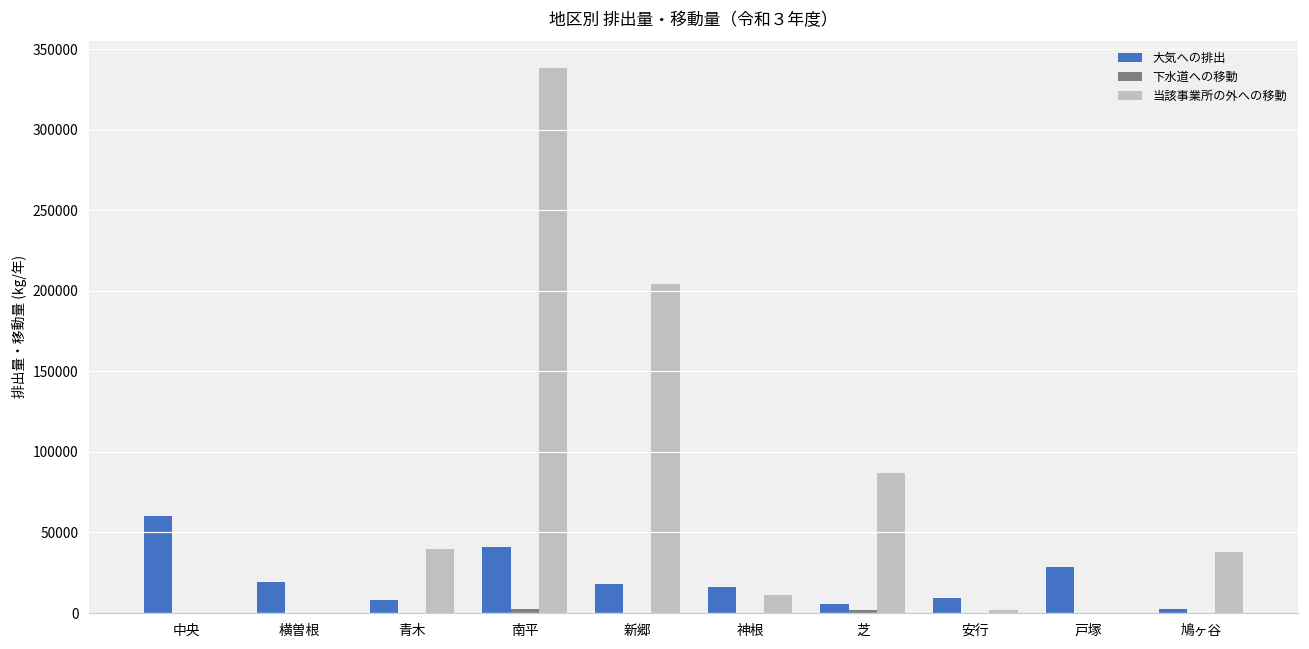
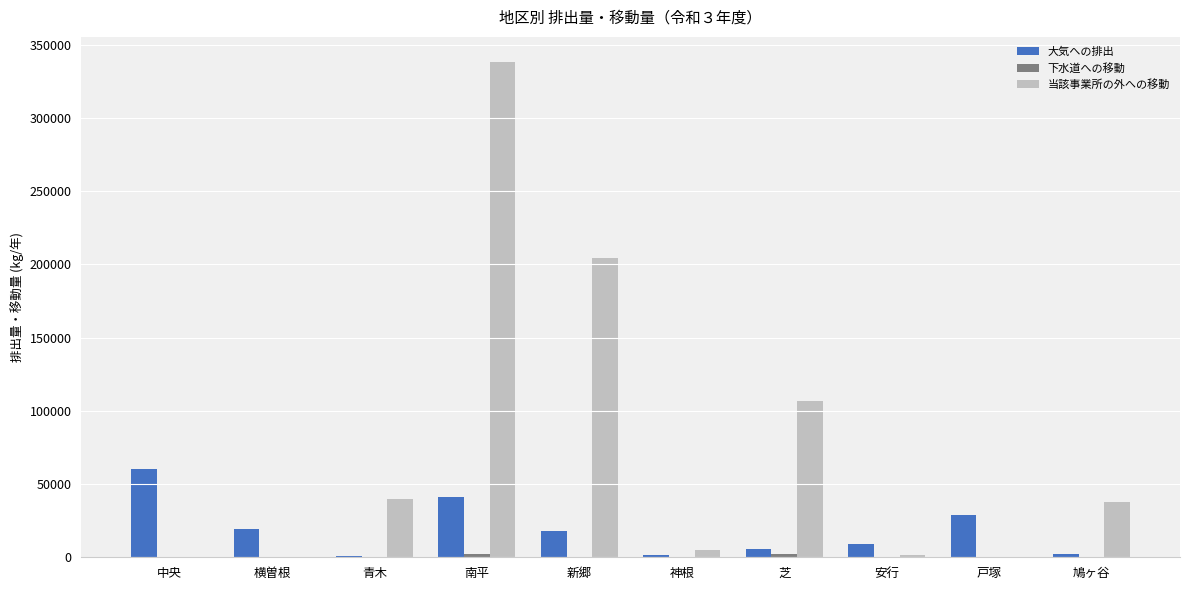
大気への排出, 青木: 8000 -> 1000
大気への排出, 神根: 16000 -> 2000
当該事業所の外への移動, 神根: 11000 -> 5000
当該事業所の外への移動, 芝: 87000 -> 107000
